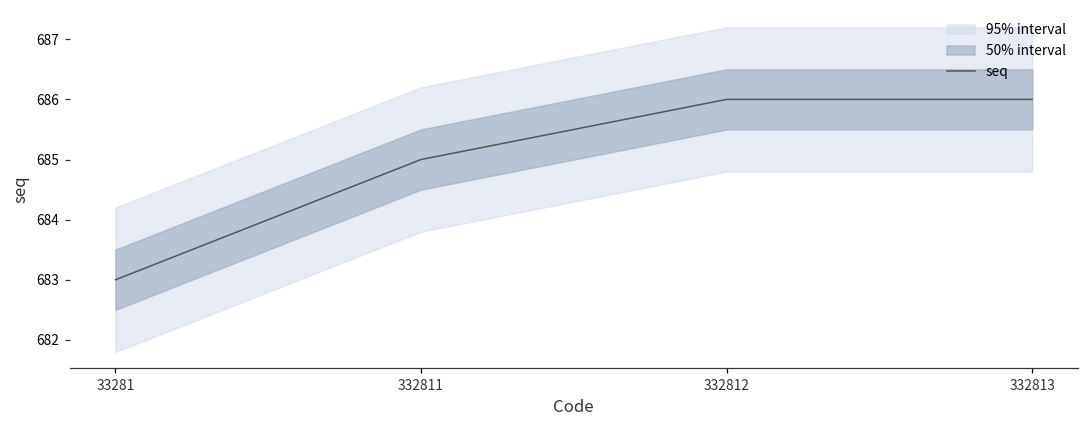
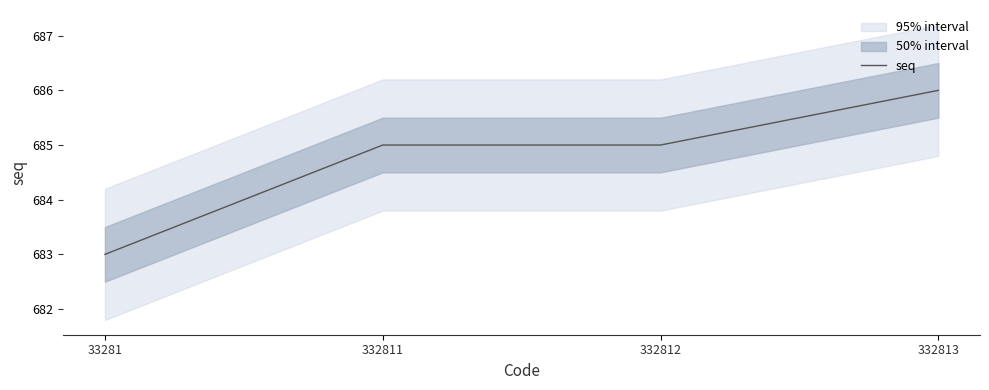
seq, 332812: 686 -> 685
